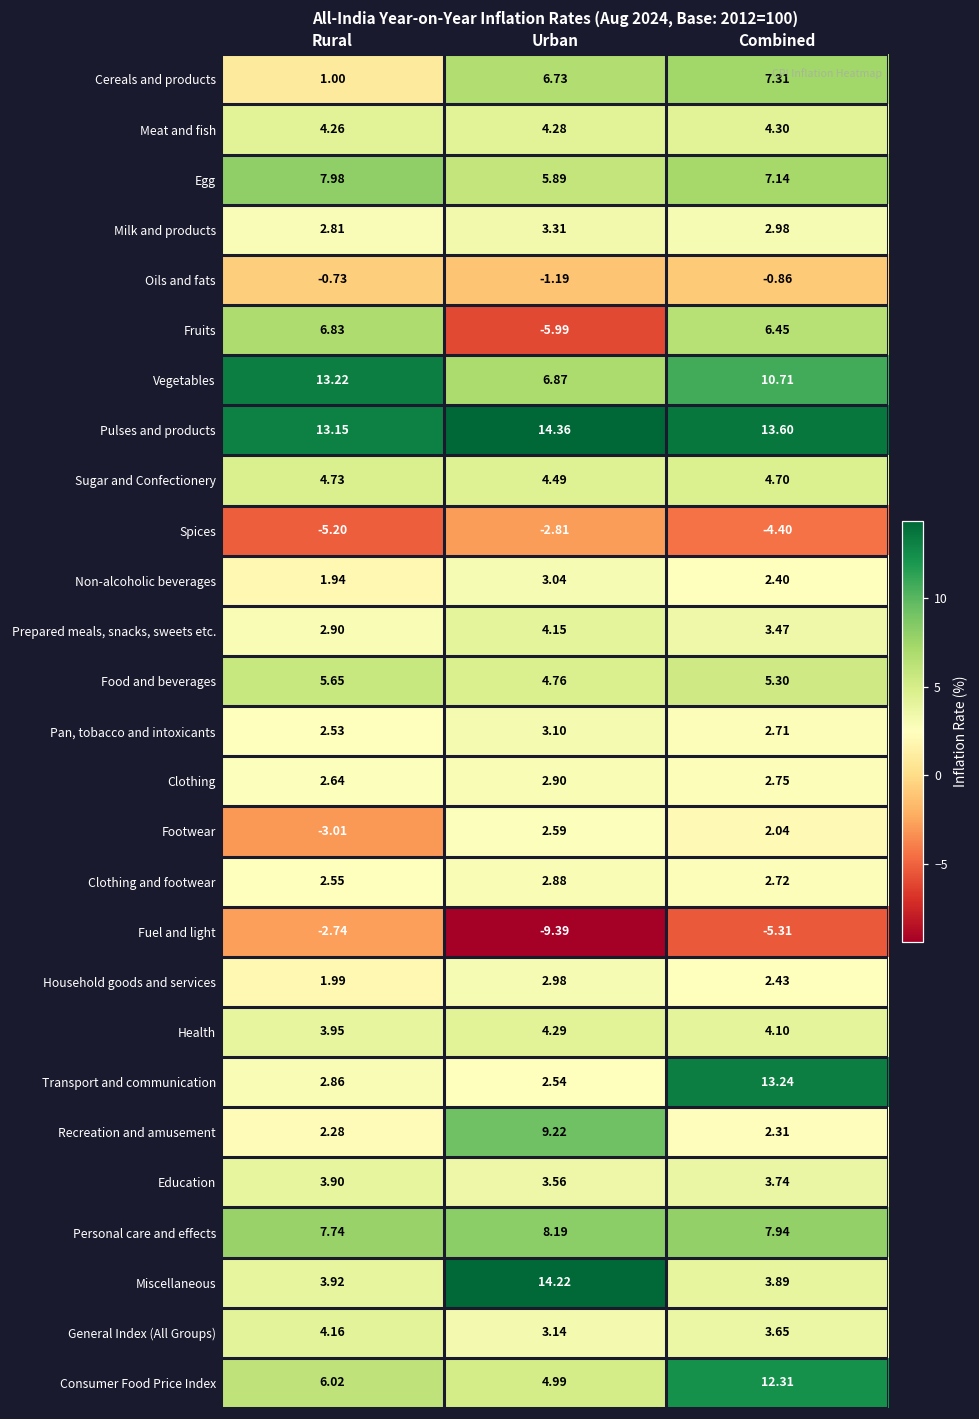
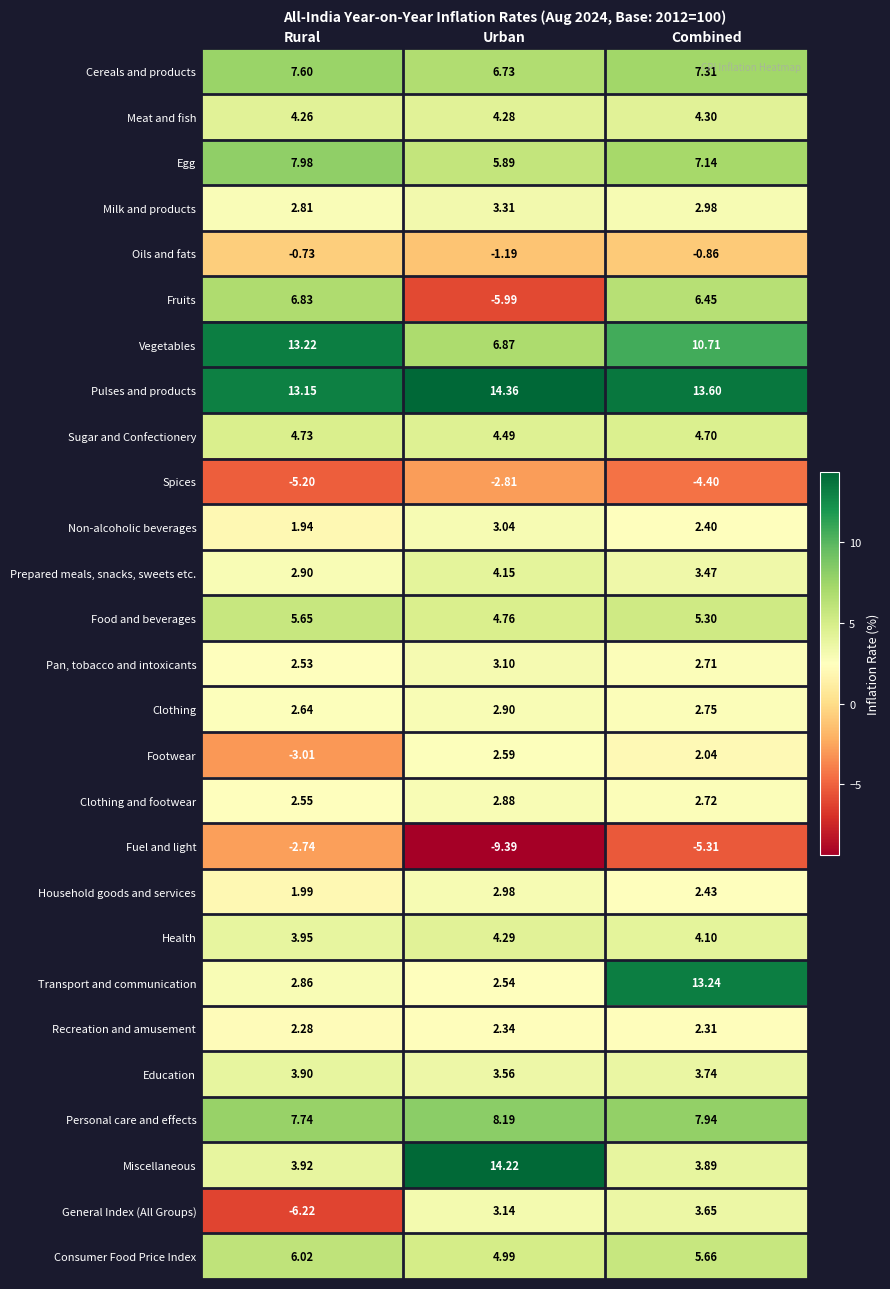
Cereals and products, Rural: 1.00 -> 7.60
Recreation and amusement, Urban: 9.22 -> 2.34
General Index (All Groups), Rural: 4.16 -> -6.22
Consumer Food Price Index, Combined: 12.31 -> 5.66
